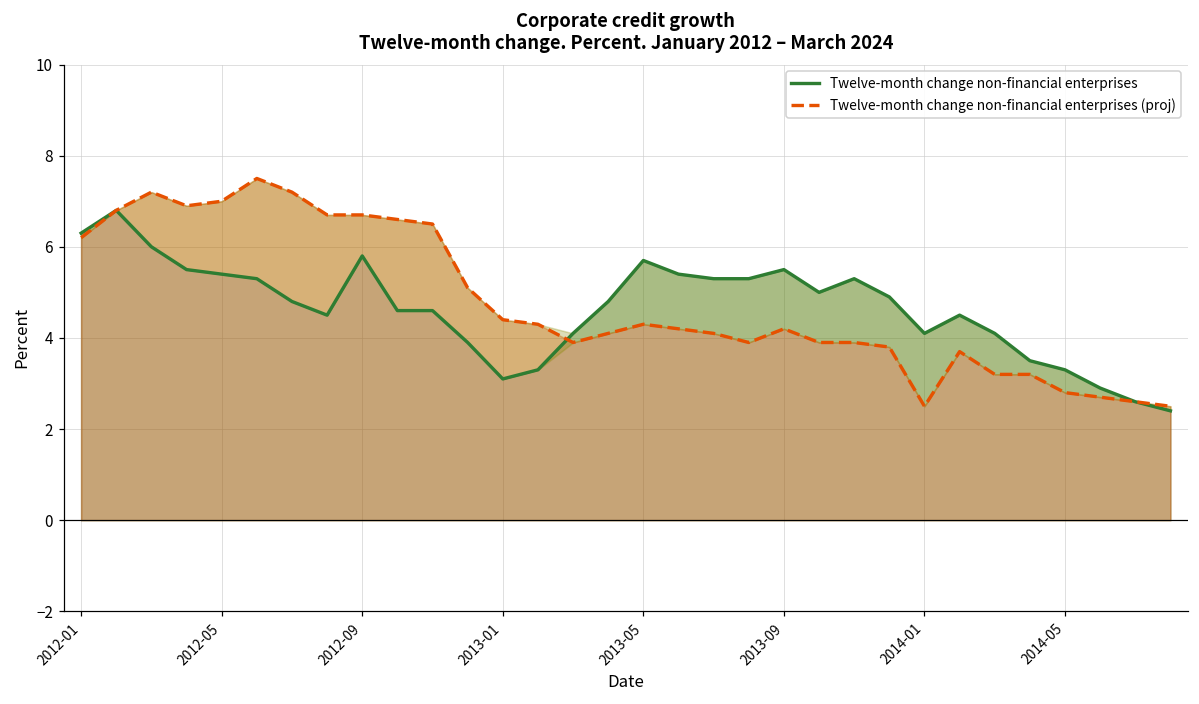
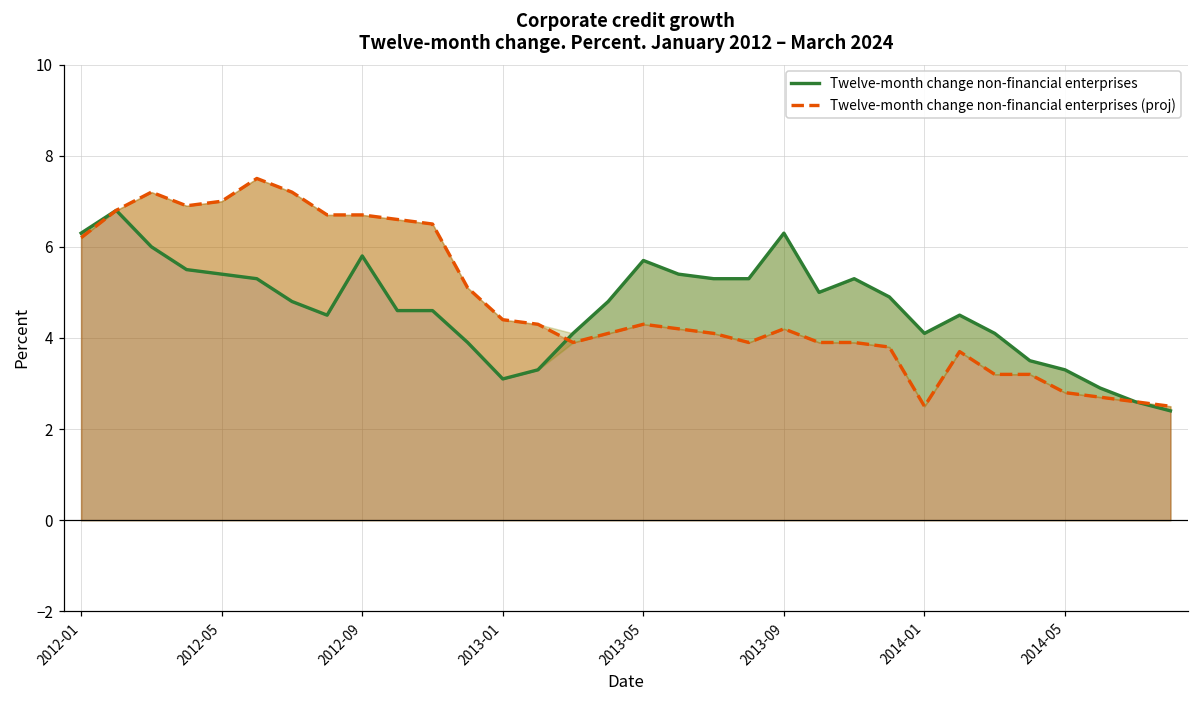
Twelve-month change non-financial enterprises, 2013-09: 5.5 -> 6.3
